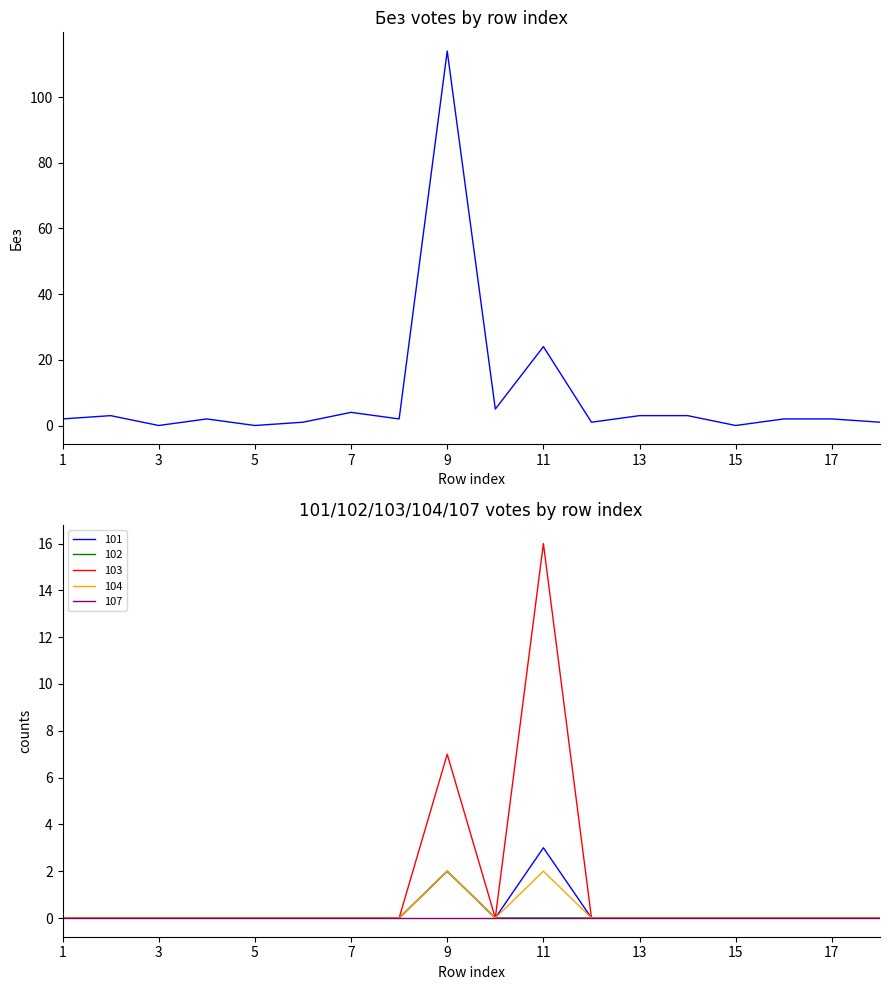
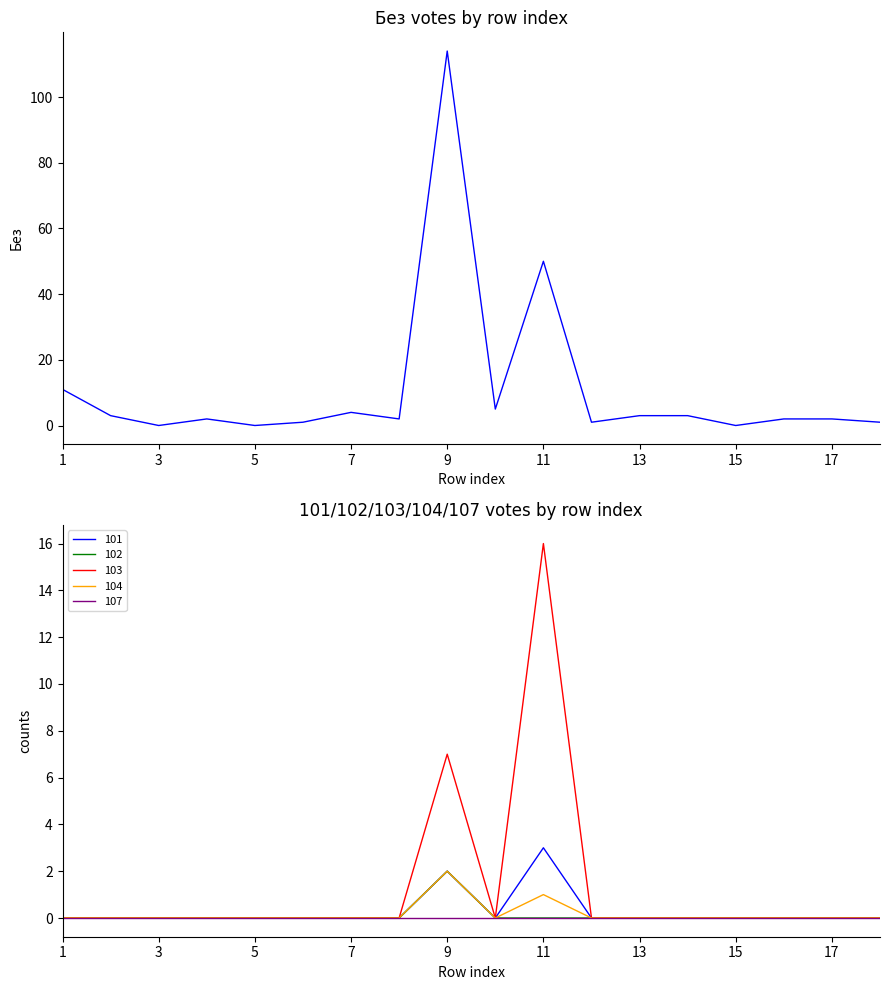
Без votes by row index, 1: 2 -> 11
Без votes by row index, 11: 24 -> 50
101/102/103/104/107 votes by row index, 104, 11: 2 -> 1
